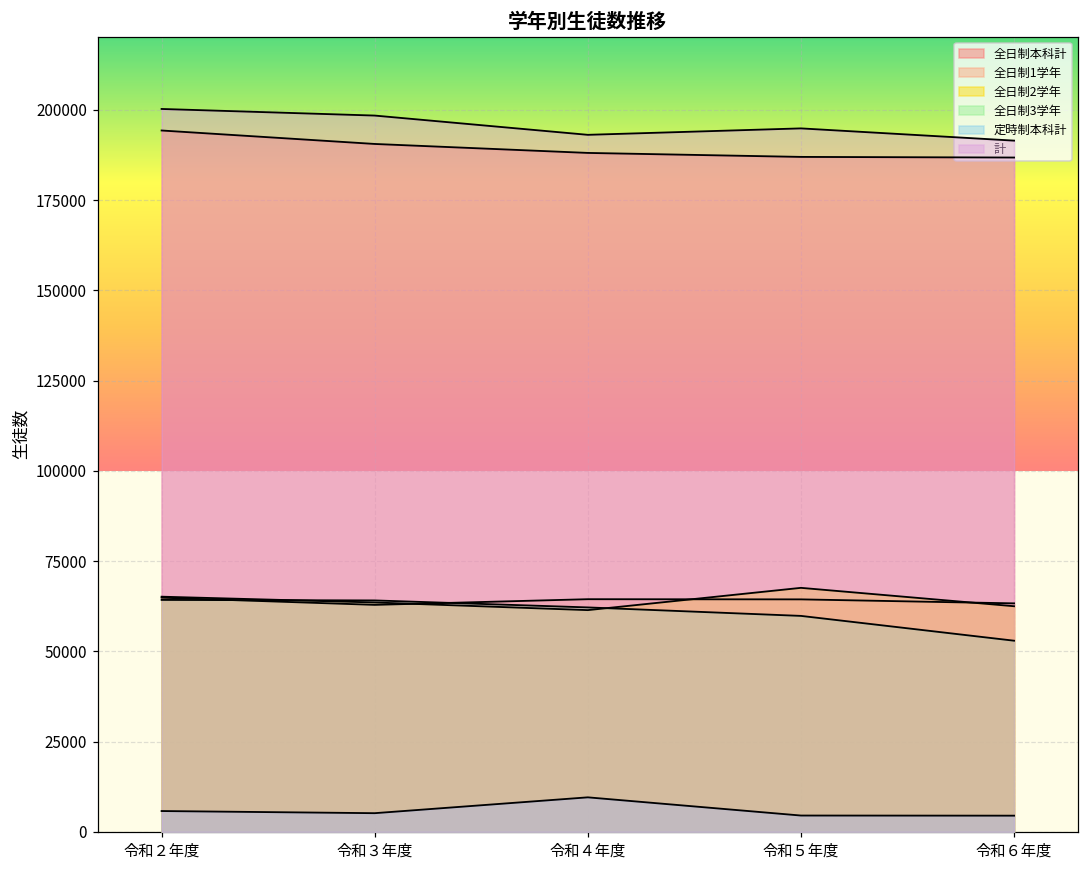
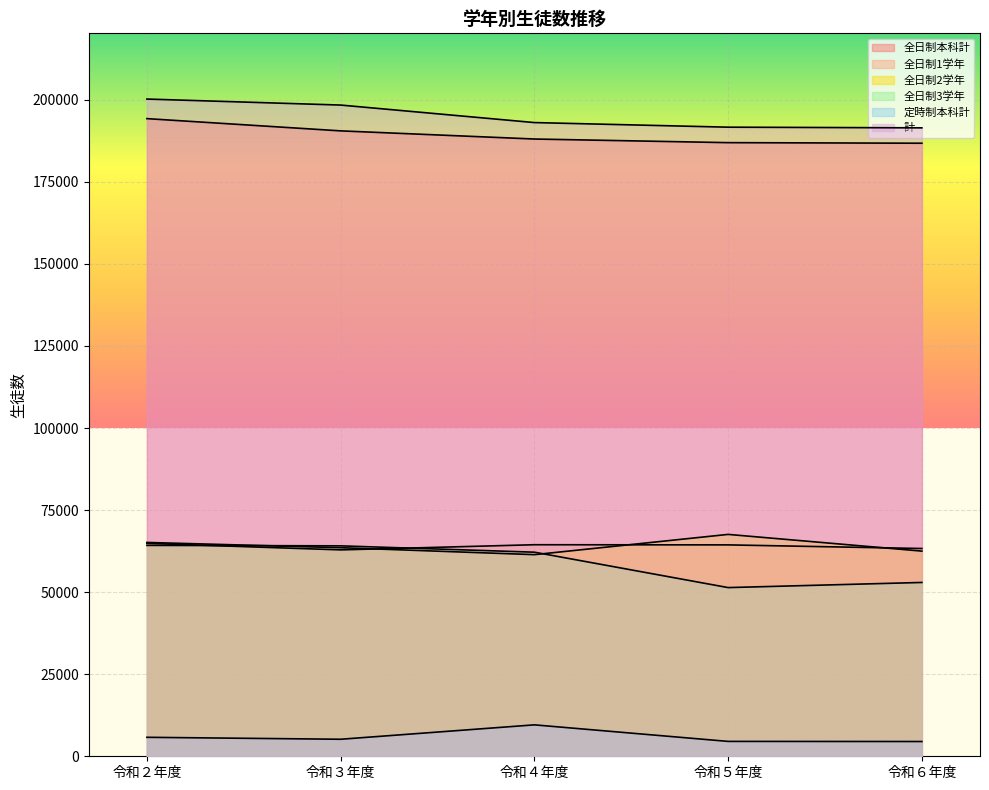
全日制3学年, 令和５年度: 60000 -> 51000
計, 令和５年度: 195000 -> 192000
